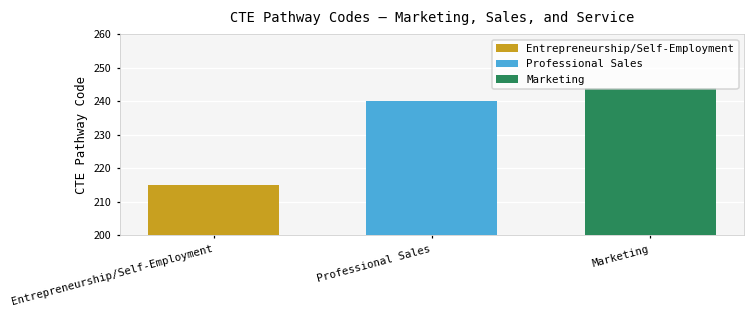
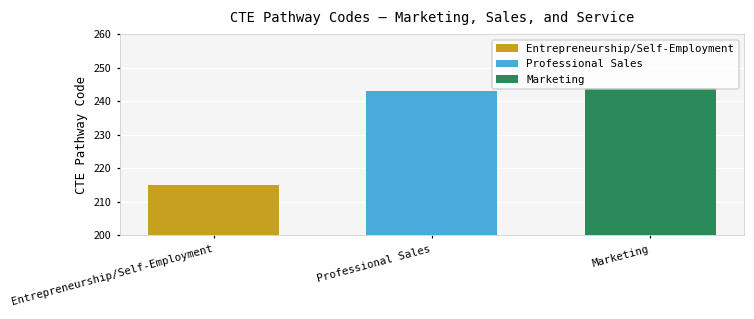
Professional Sales: 240 -> 243
